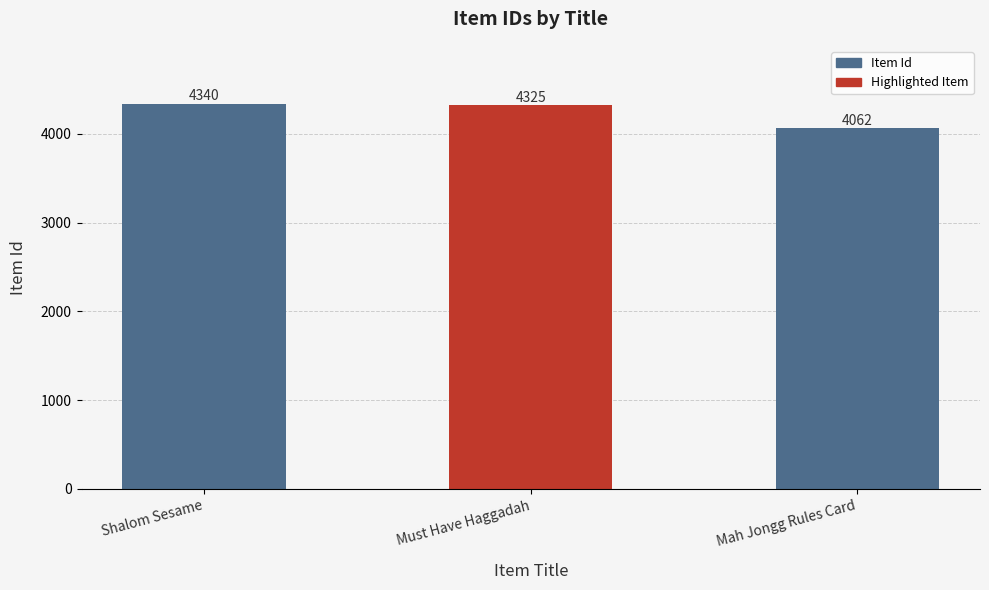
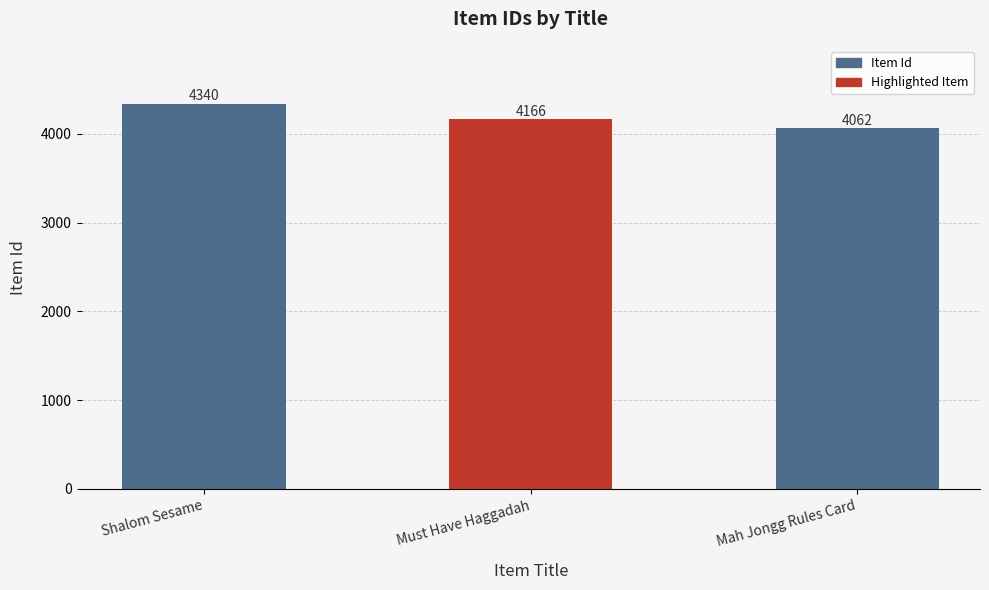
Must Have Haggadah: 4325 -> 4166
